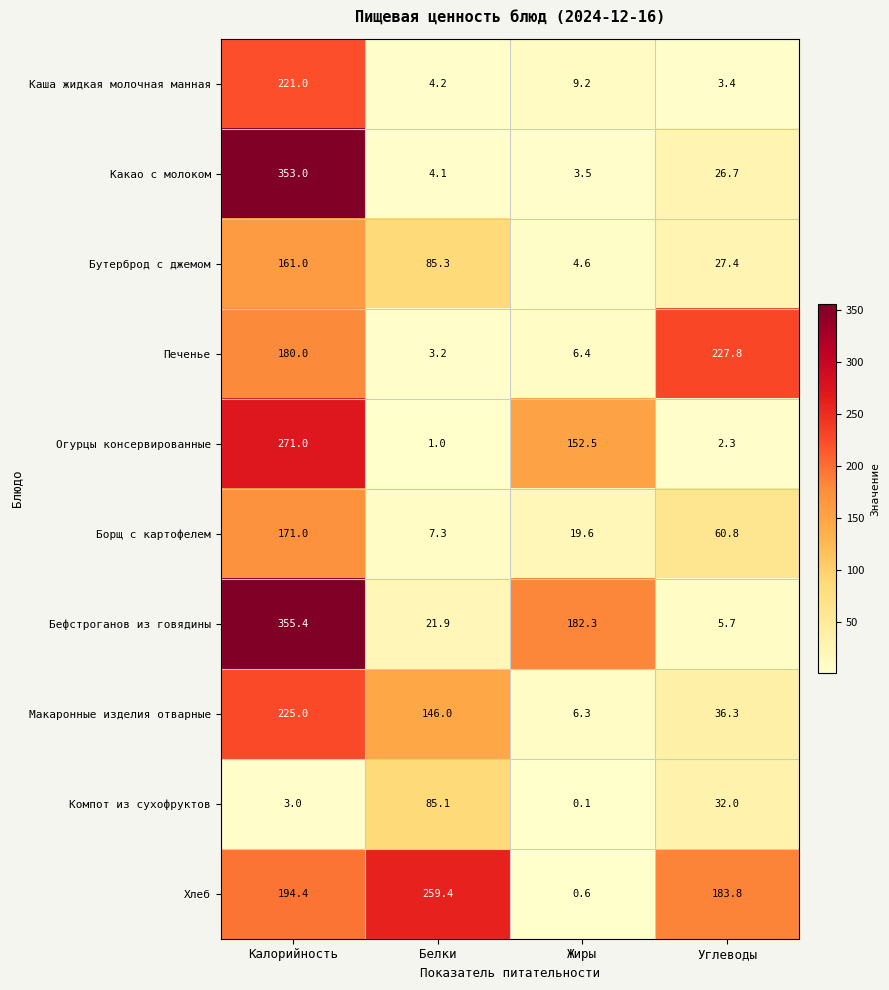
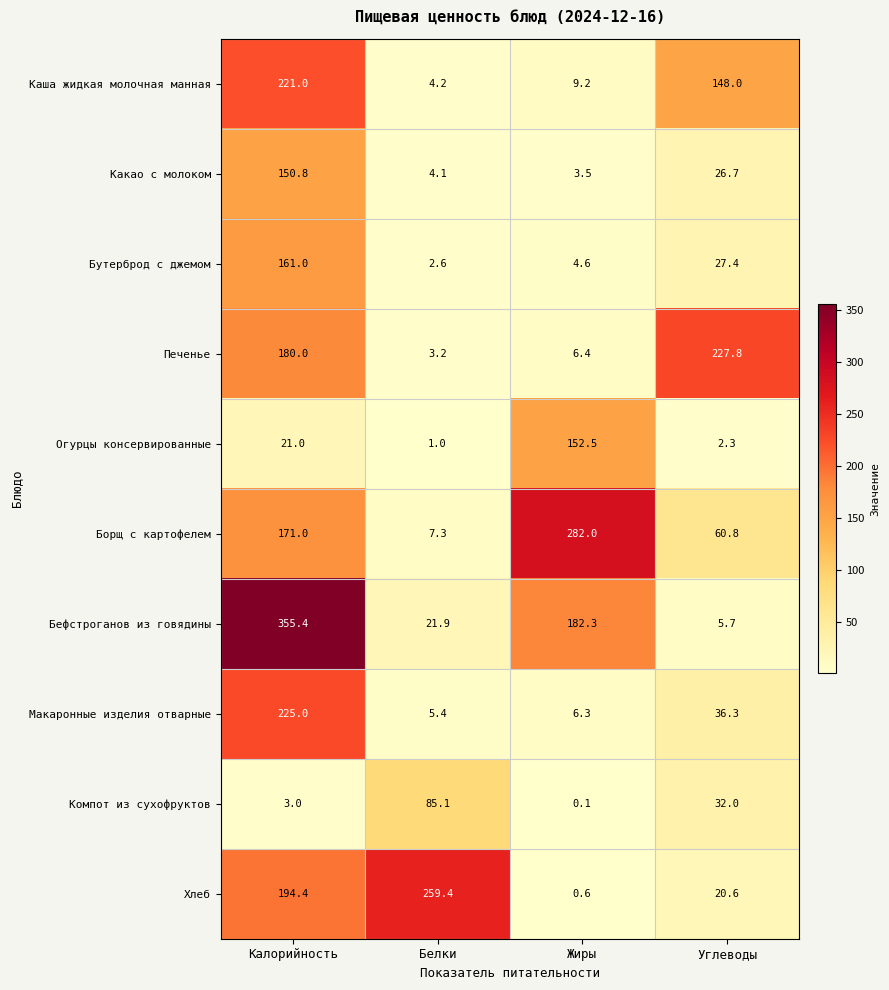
Каша жидкая молочная манная, Углеводы: 3.4 -> 148.0
Какао с молоком, Калорийность: 353.0 -> 150.8
Бутерброд с джемом, Белки: 85.3 -> 2.6
Огурцы консервированные, Калорийность: 271.0 -> 21.0
Борщ с картофелем, Жиры: 19.6 -> 282.0
Макаронные изделия отварные, Белки: 146.0 -> 5.4
Хлеб, Углеводы: 183.8 -> 20.6
